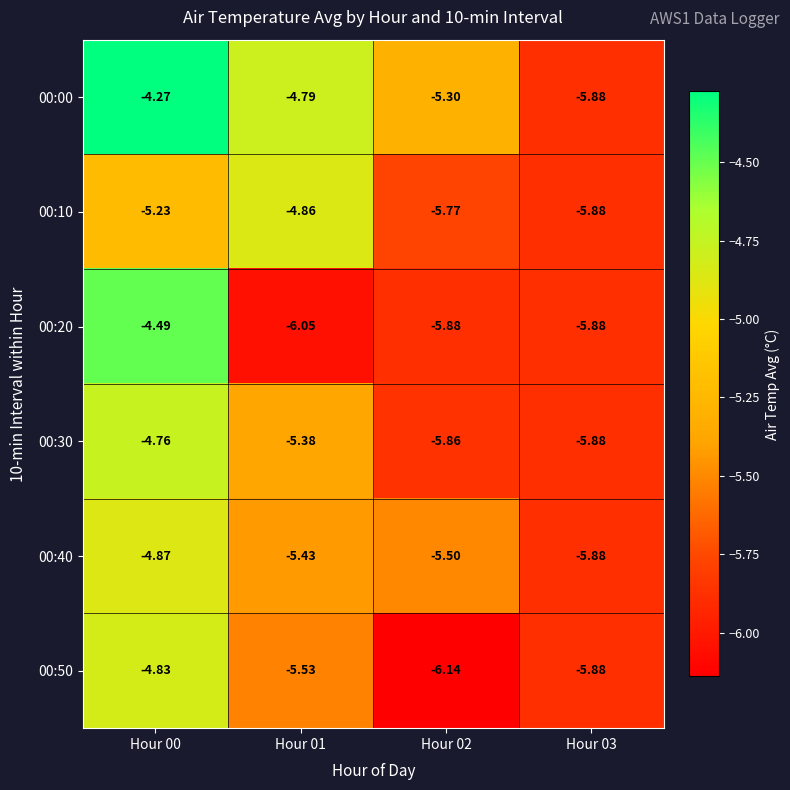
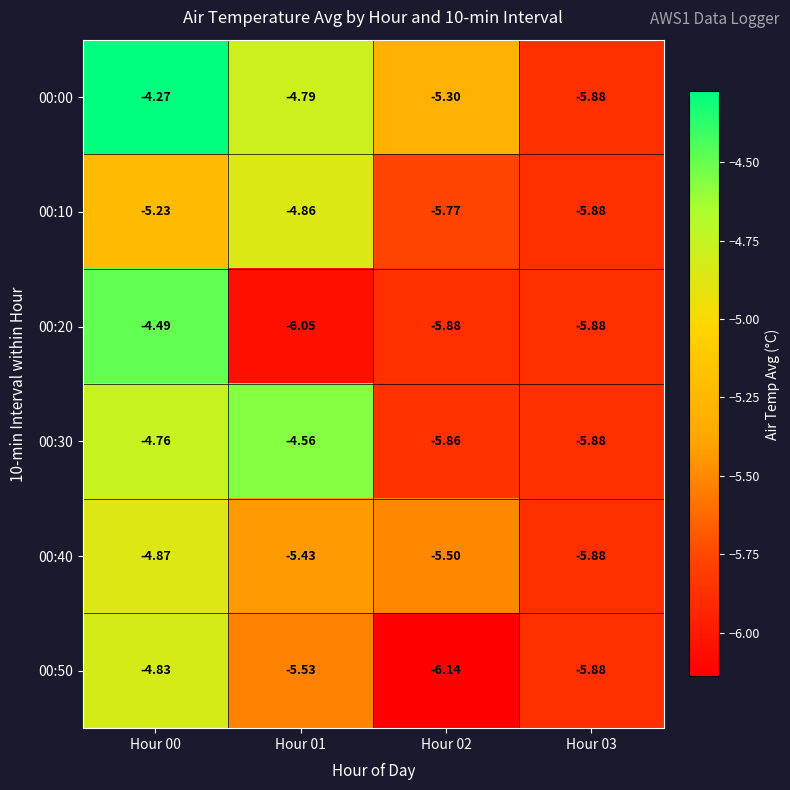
00:30, Hour 01: -5.38 -> -4.56
